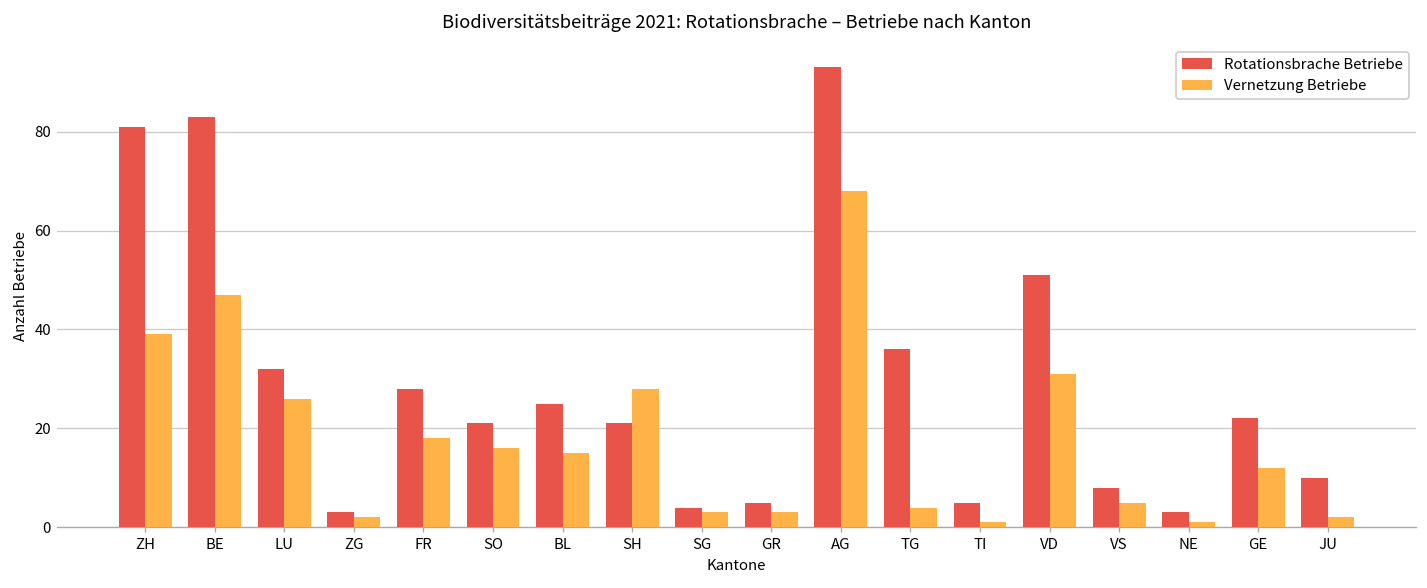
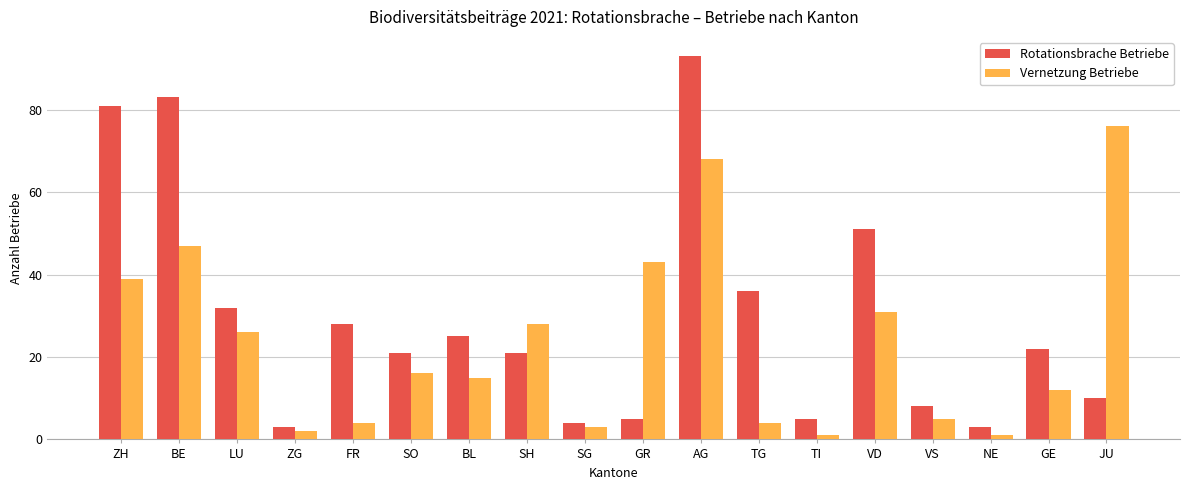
Vernetzung Betriebe, FR: 18 -> 4
Vernetzung Betriebe, GR: 3 -> 43
Vernetzung Betriebe, JU: 2 -> 76
